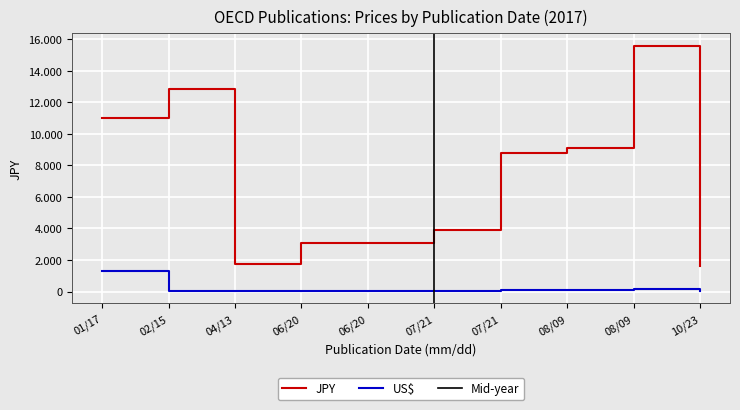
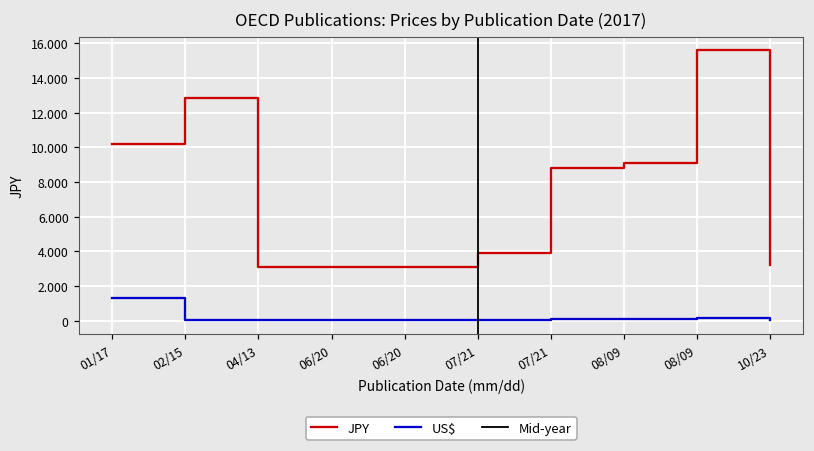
JPY, 01/17: 11.0 -> 10.2
JPY, 04/13: 1.8 -> 3.1
JPY, 10/23: 1.6 -> 3.2
